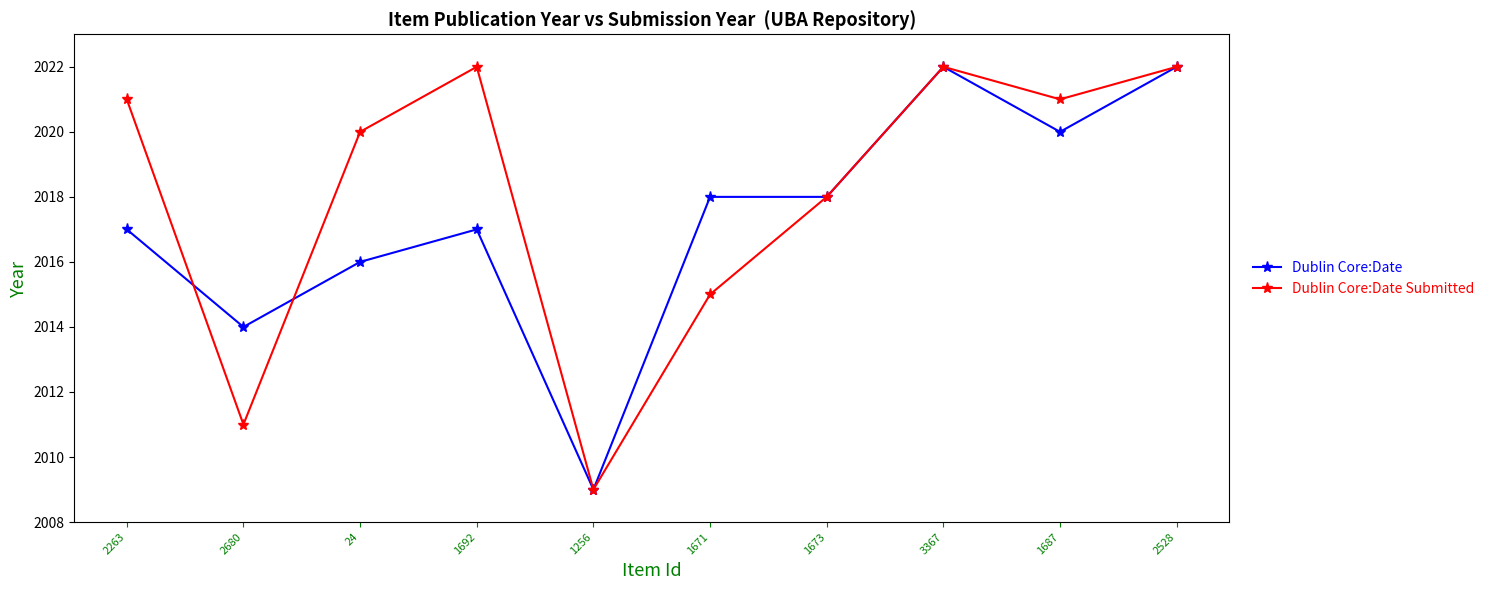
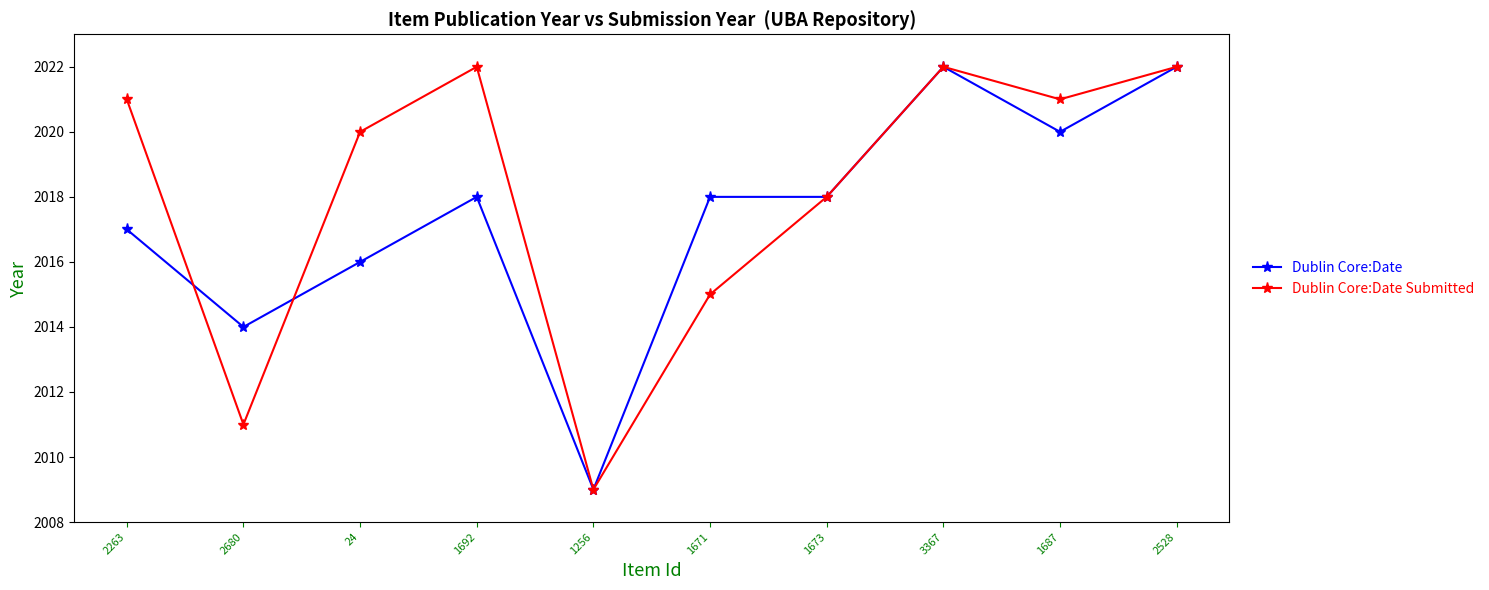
Dublin Core:Date, 1692: 2017 -> 2018
